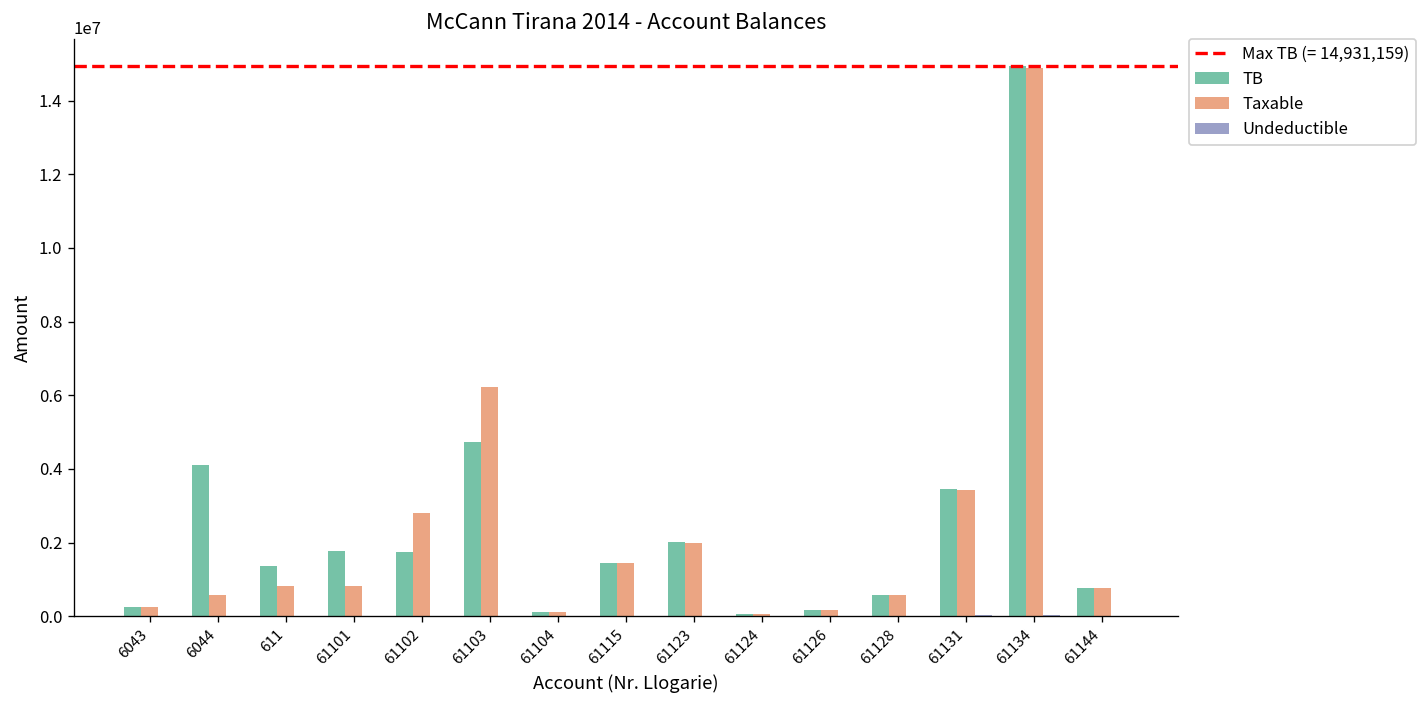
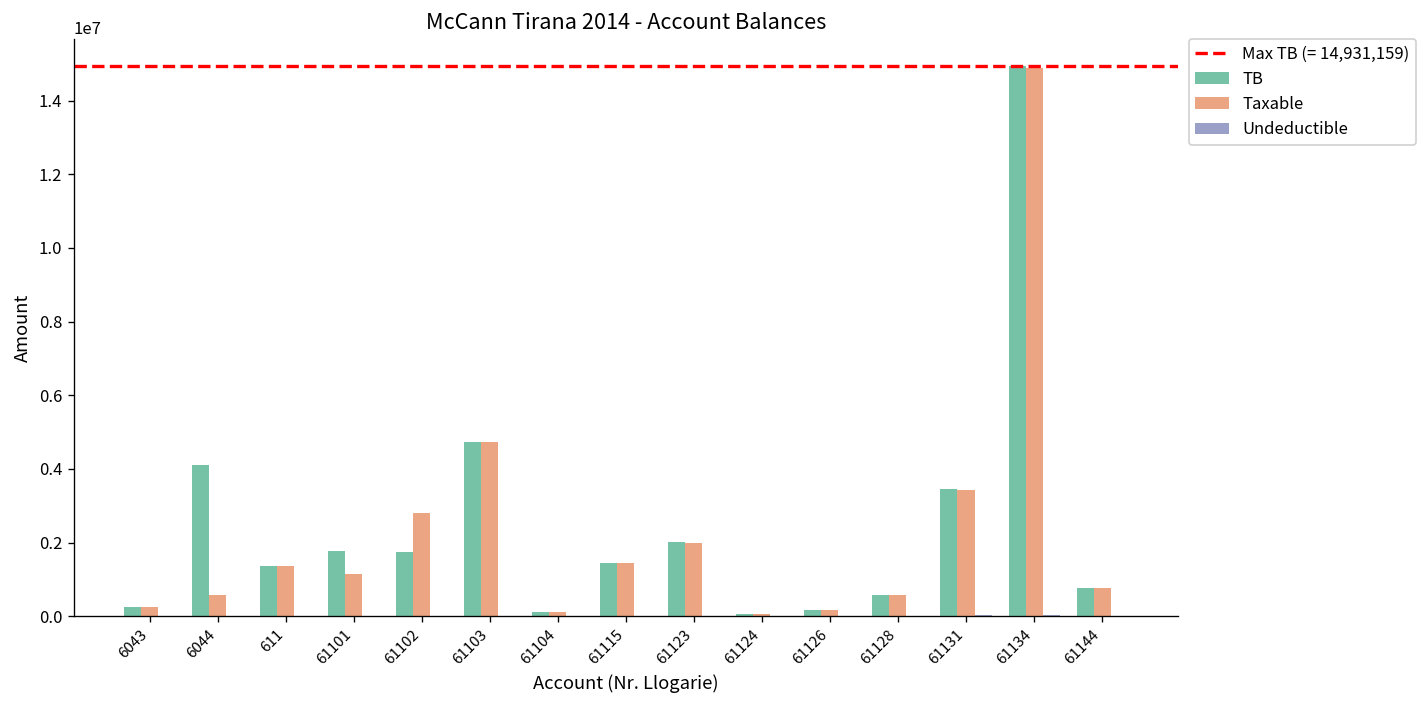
Taxable, 611: 800000 -> 1400000
Taxable, 61101: 800000 -> 1100000
Taxable, 61103: 6200000 -> 4700000
